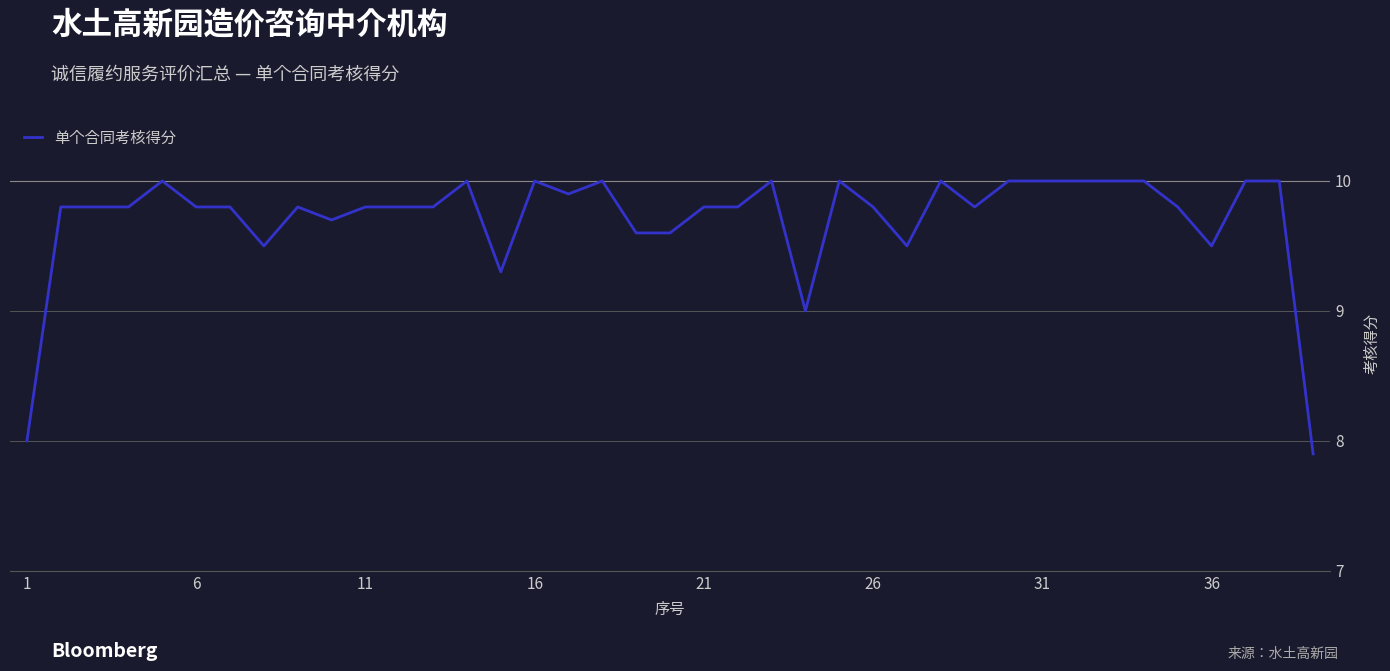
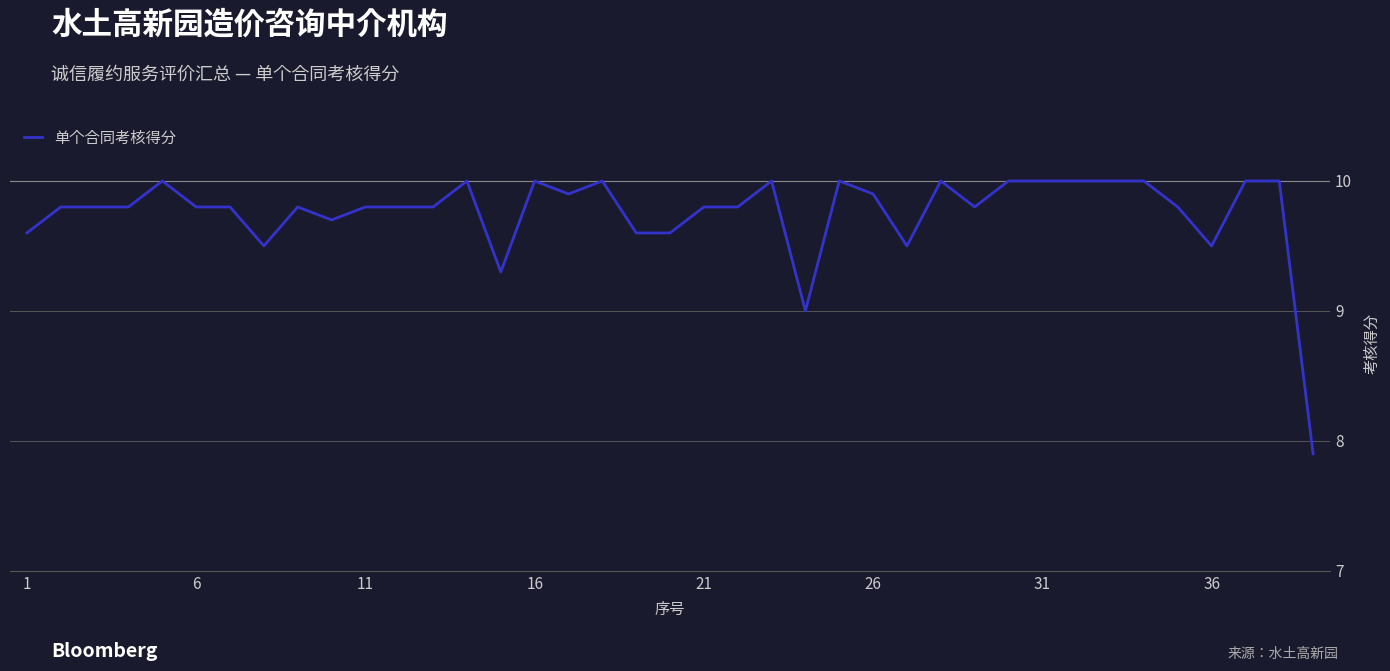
1: 8.0 -> 9.6
26: 9.8 -> 9.9
